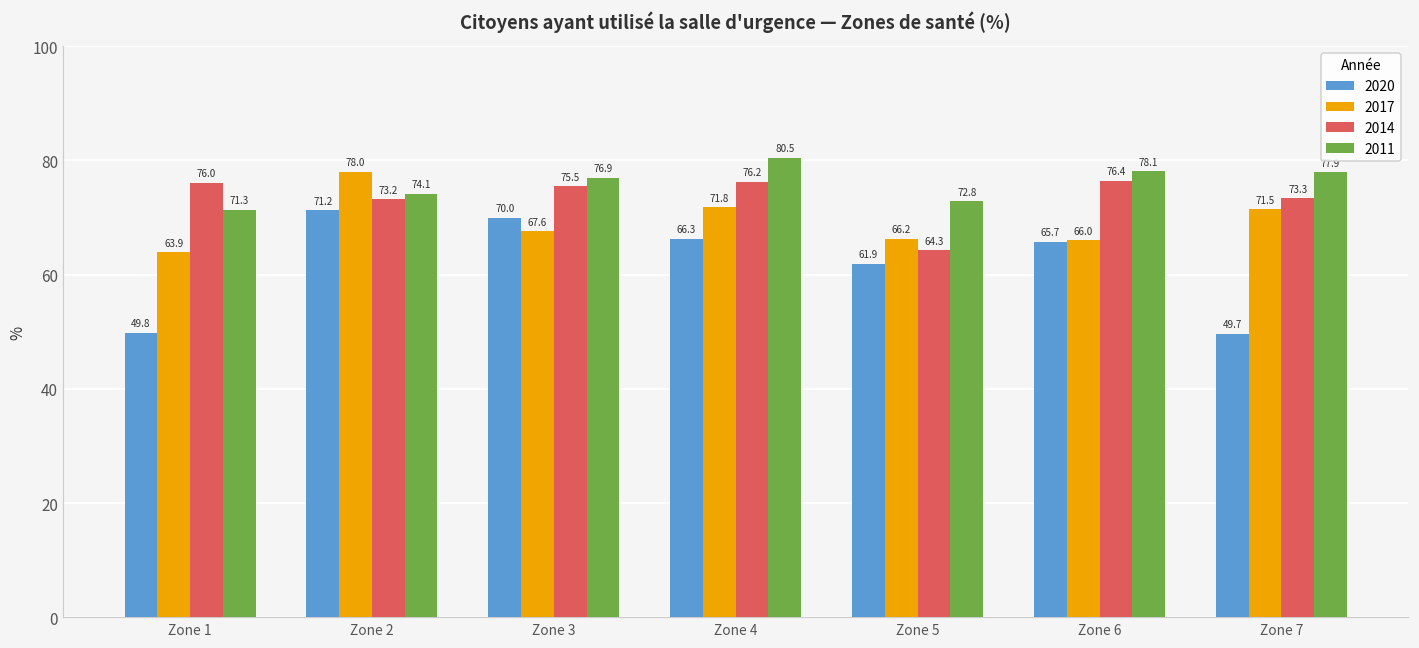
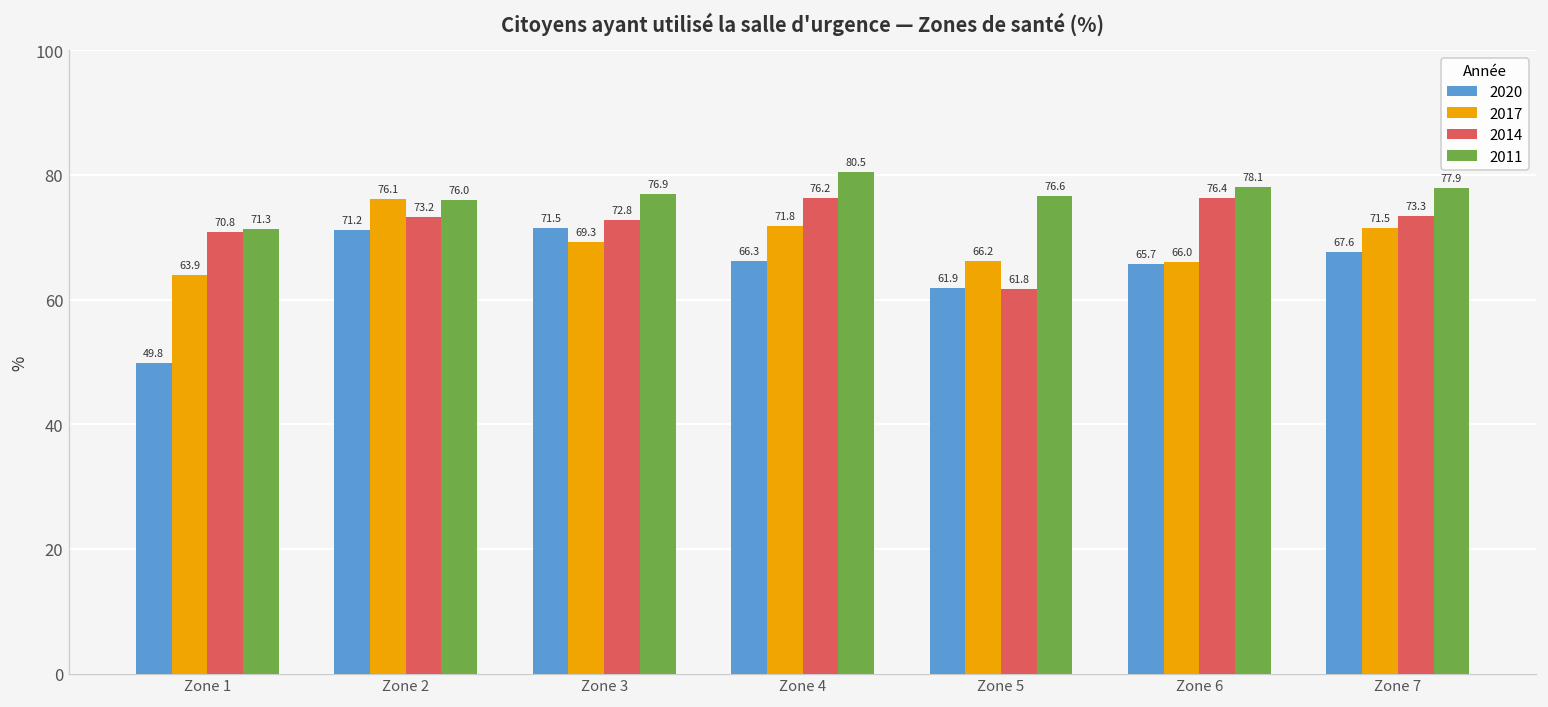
2014, Zone 1: 76.0 -> 70.8
2017, Zone 2: 78.0 -> 76.1
2011, Zone 2: 74.1 -> 76.0
2020, Zone 3: 70.0 -> 71.5
2017, Zone 3: 67.6 -> 69.3
2014, Zone 3: 75.5 -> 72.8
2014, Zone 5: 64.3 -> 61.8
2011, Zone 5: 72.8 -> 76.6
2020, Zone 7: 49.7 -> 67.6
